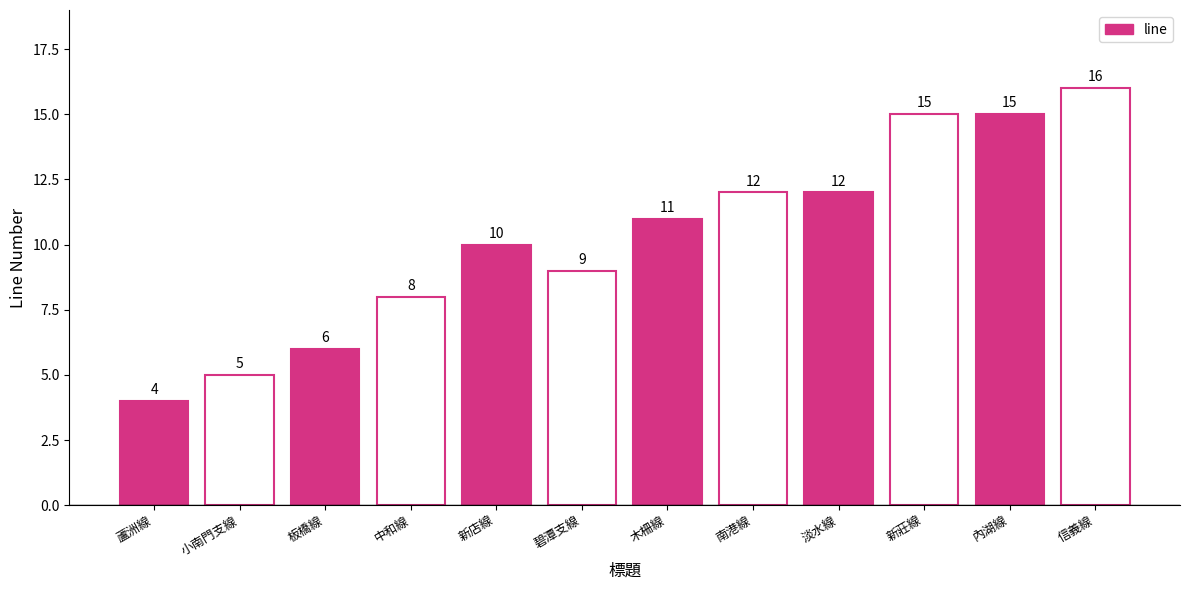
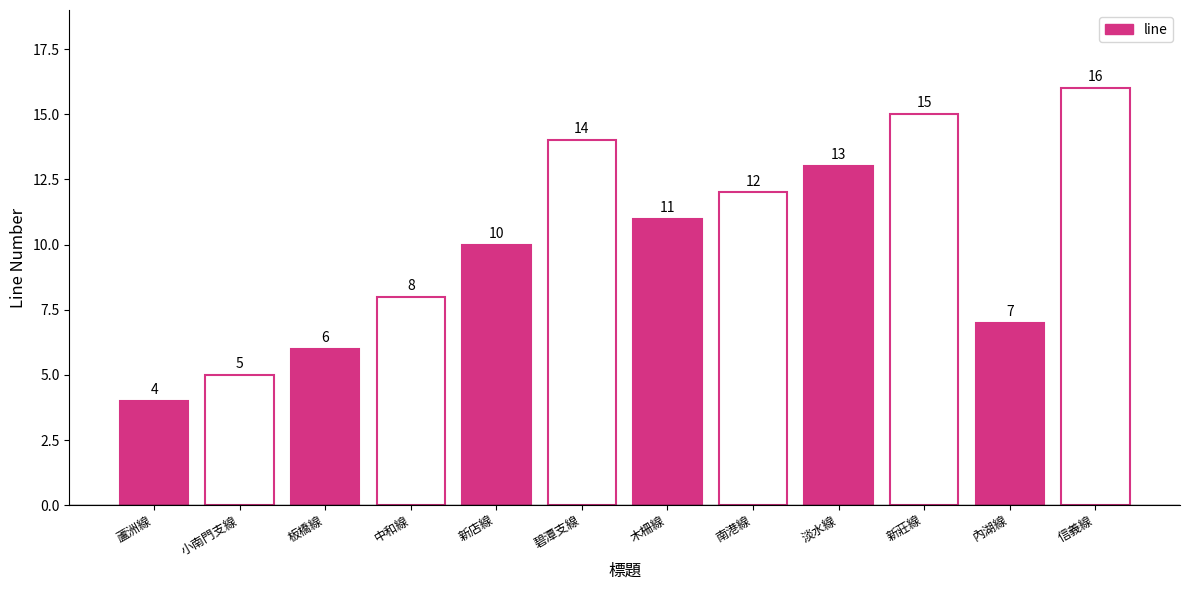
碧潭支線: 9 -> 14
淡水線: 12 -> 13
內湖線: 15 -> 7
